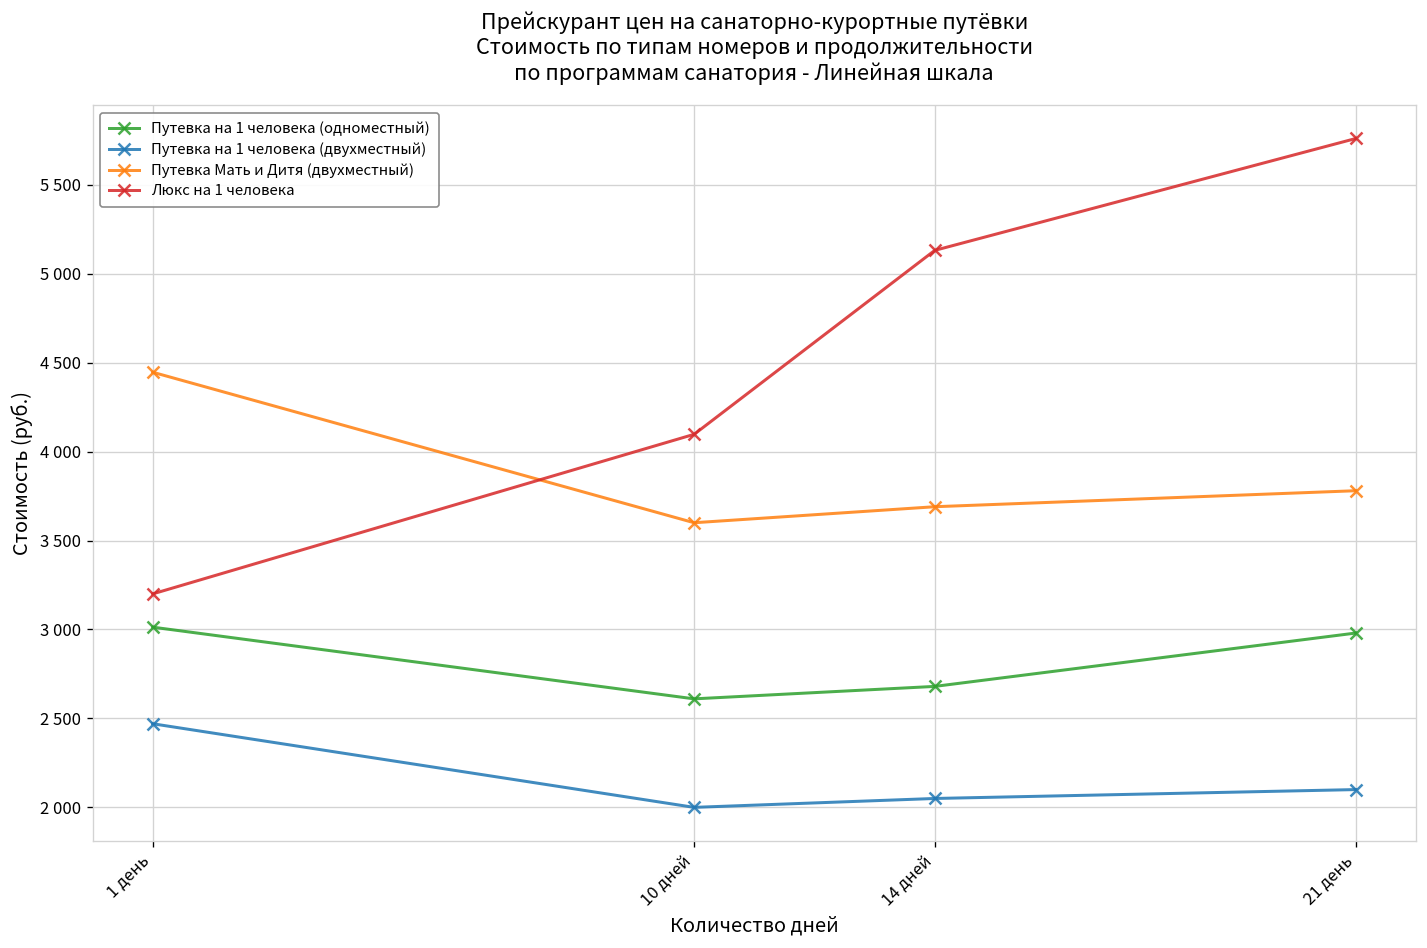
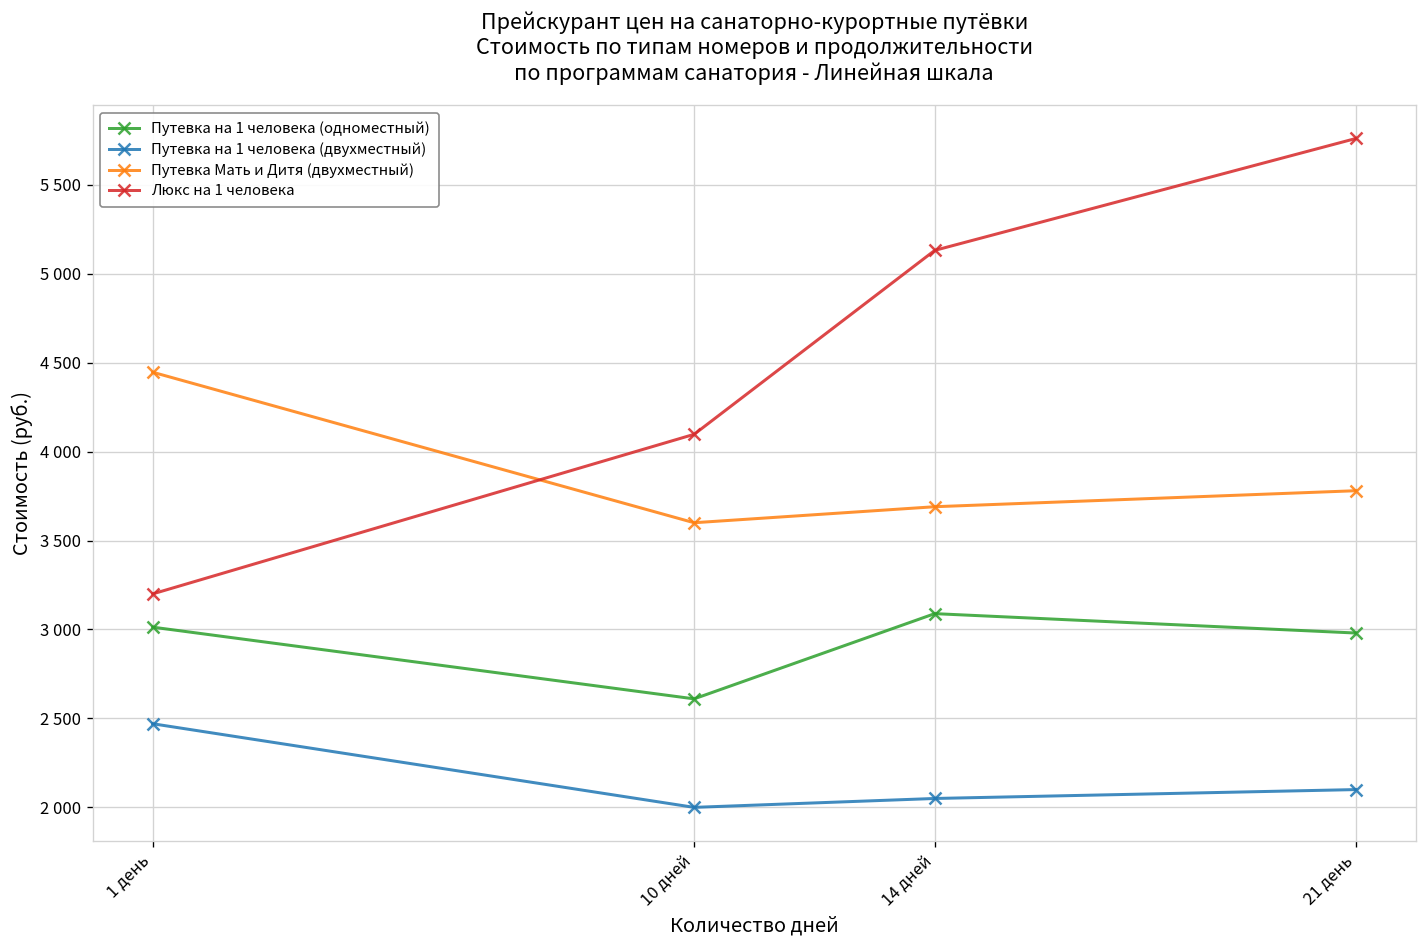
Путевка на 1 человека (одноместный), 14 дней: 2680 -> 3090
